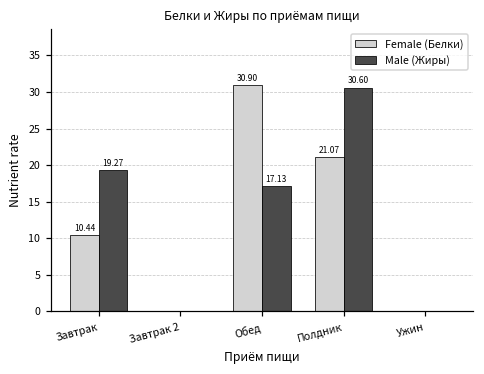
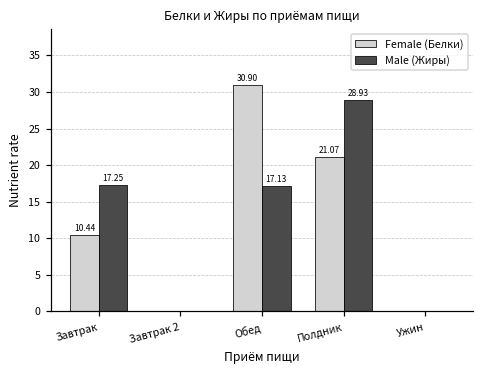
Male (Жиры), Завтрак: 19.27 -> 17.25
Male (Жиры), Полдник: 30.60 -> 28.93
